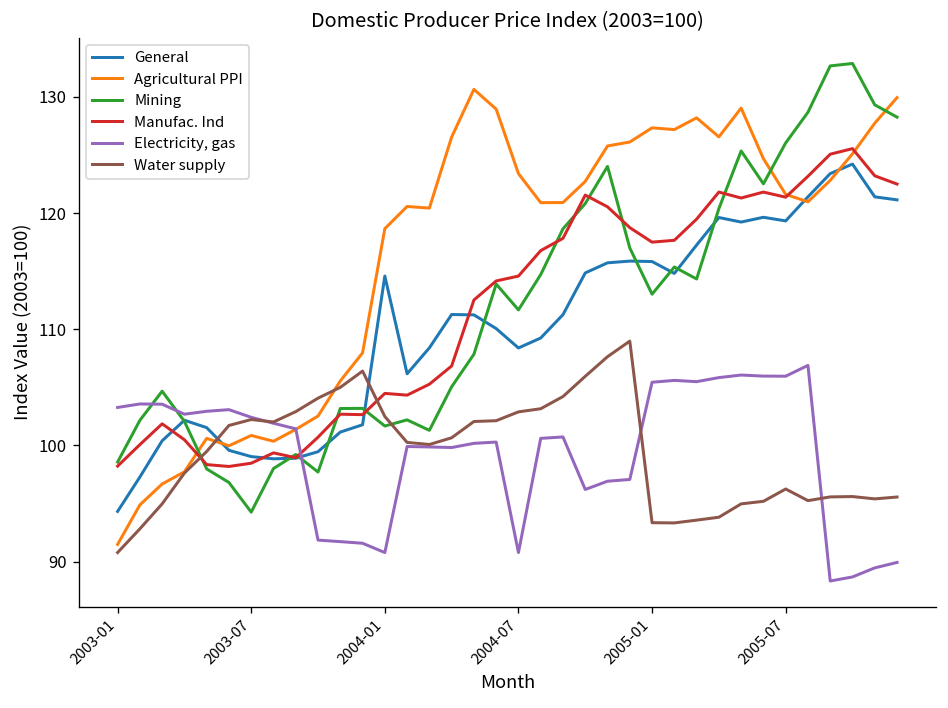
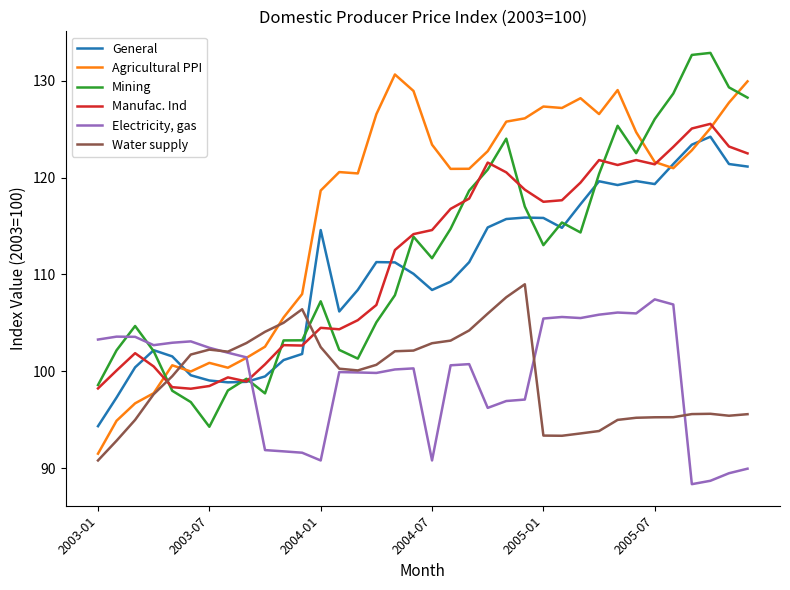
Mining, 2004-01: 102 -> 107
Electricity, gas, 2005-07: 106 -> 107
Water supply, 2005-07: 96 -> 95
